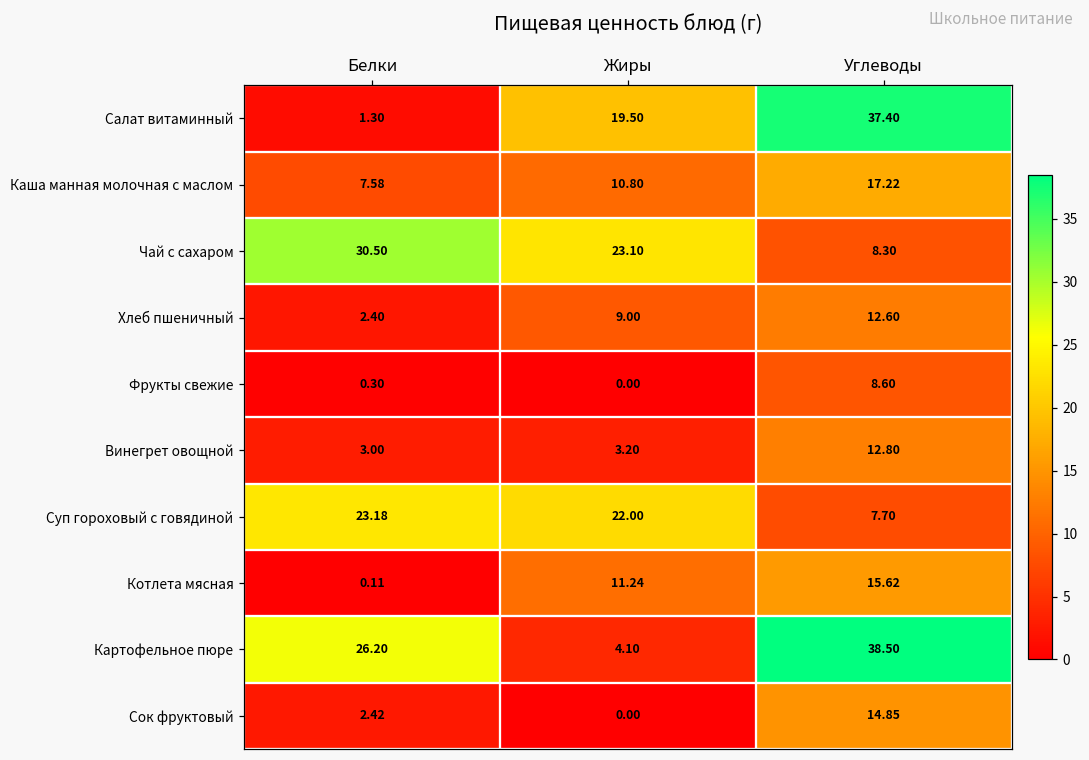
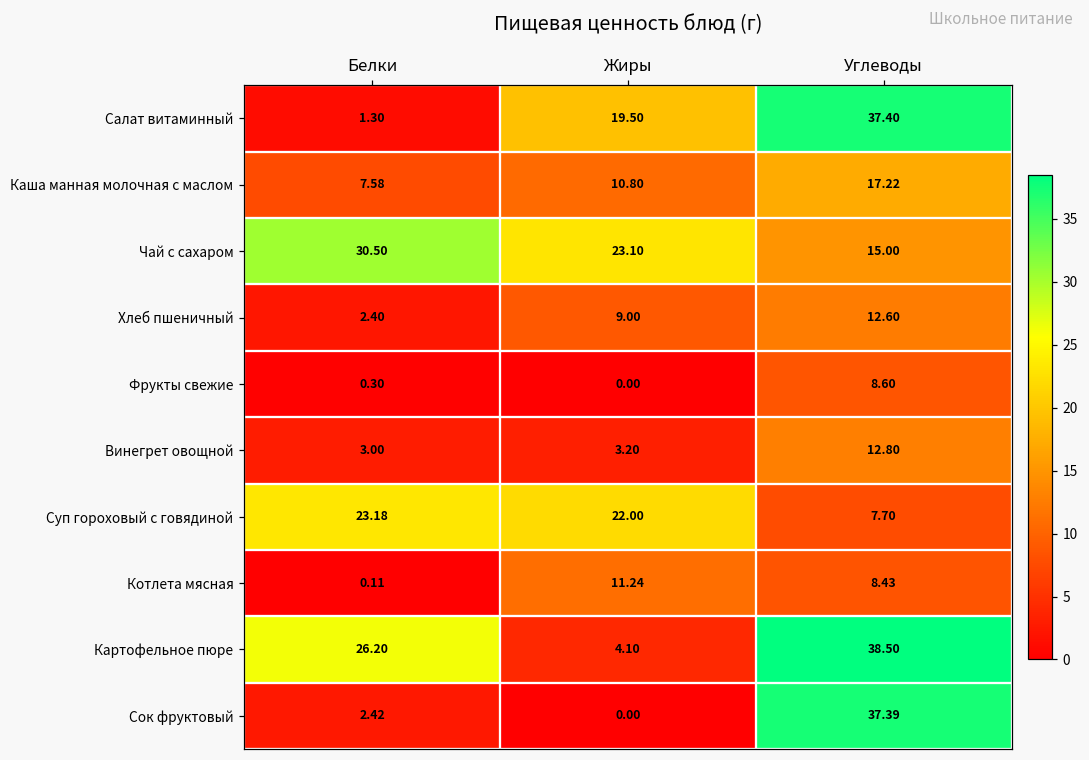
Чай с сахаром, Углеводы: 8.30 -> 15.00
Котлета мясная, Углеводы: 15.62 -> 8.43
Сок фруктовый, Углеводы: 14.85 -> 37.39
